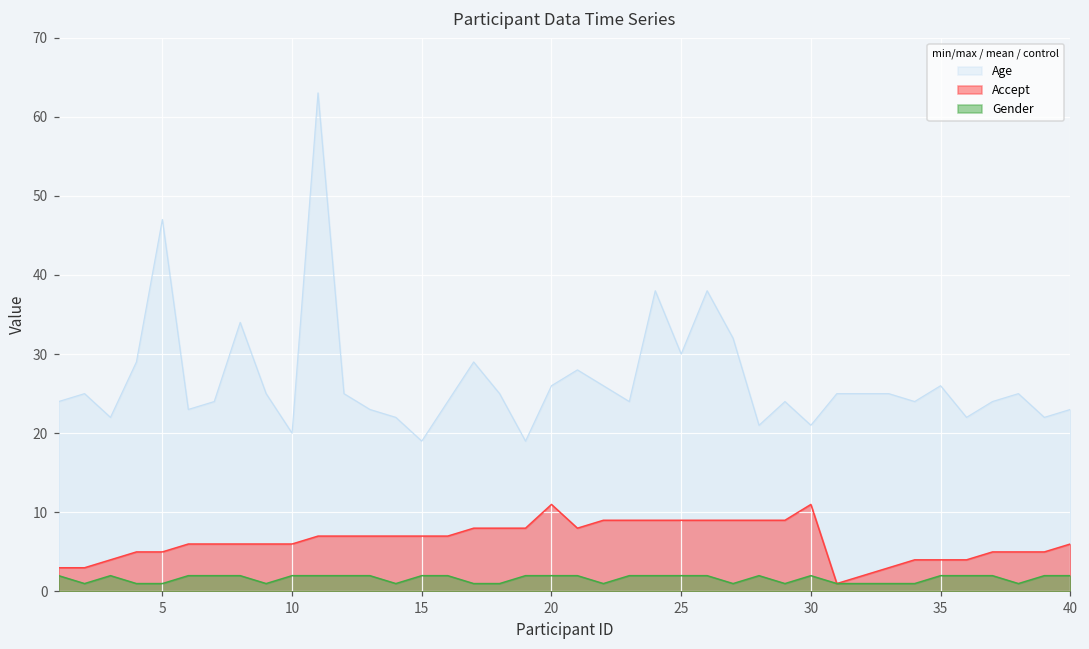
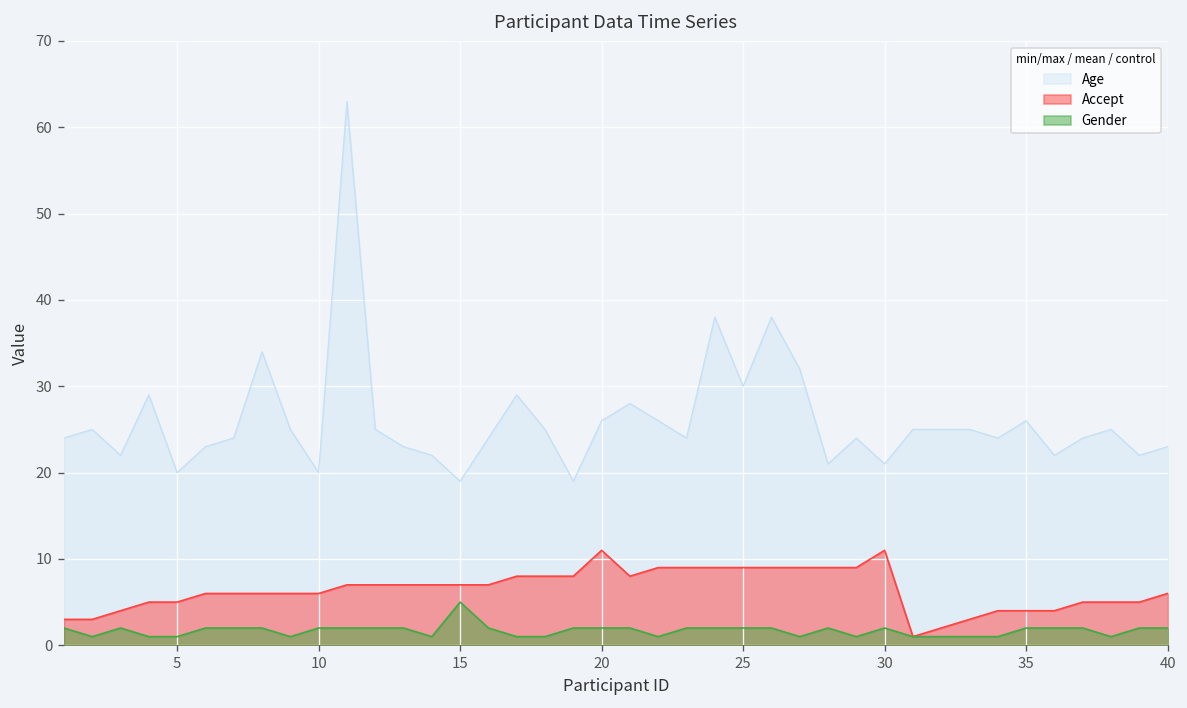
Age, 5: 47 -> 20
Gender, 15: 2 -> 5
